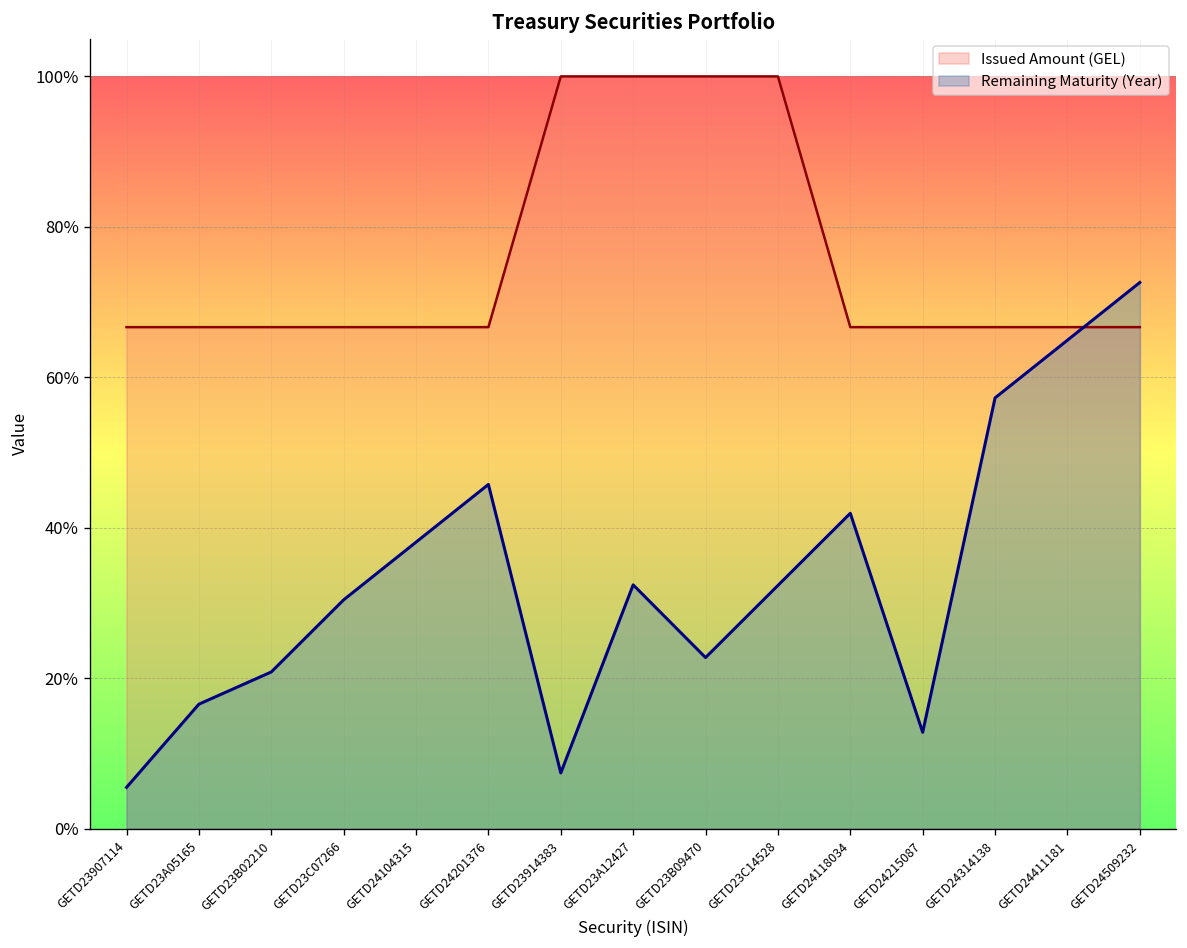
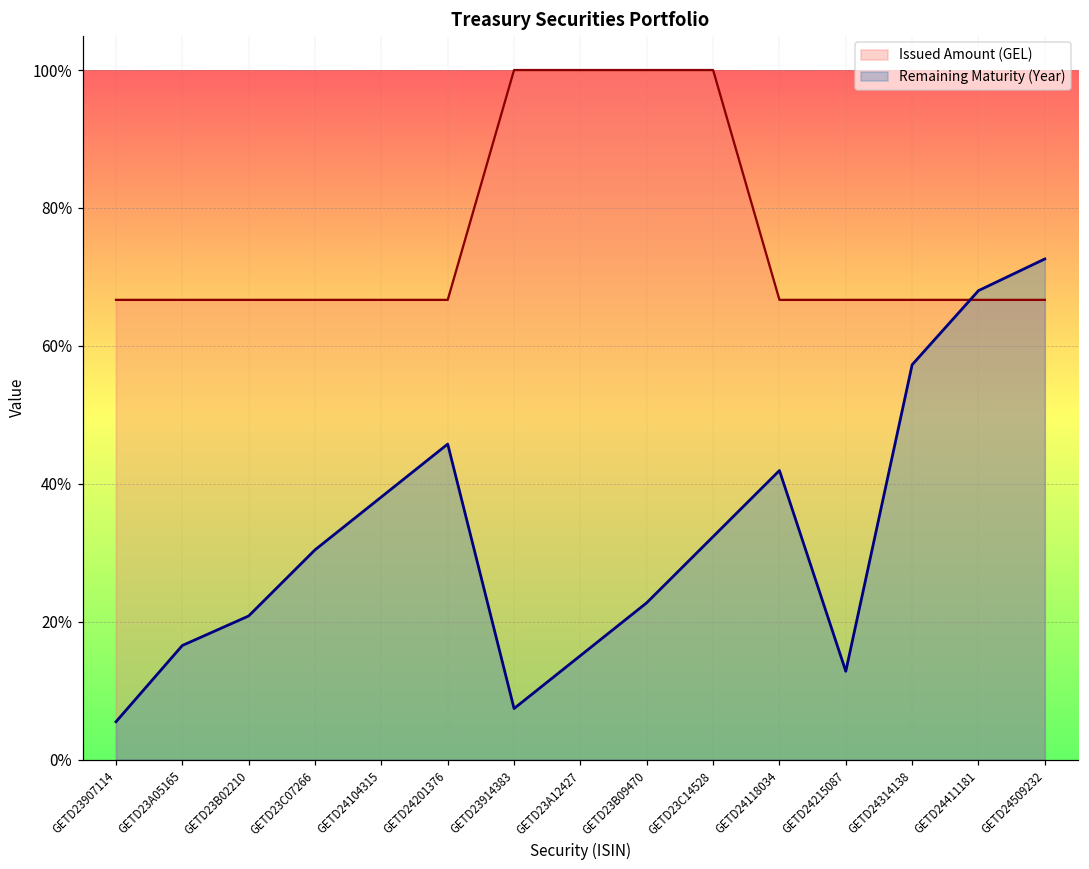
Remaining Maturity (Year), GETD23A12427: 32% -> 15%
Remaining Maturity (Year), GETD24411181: 65% -> 68%
